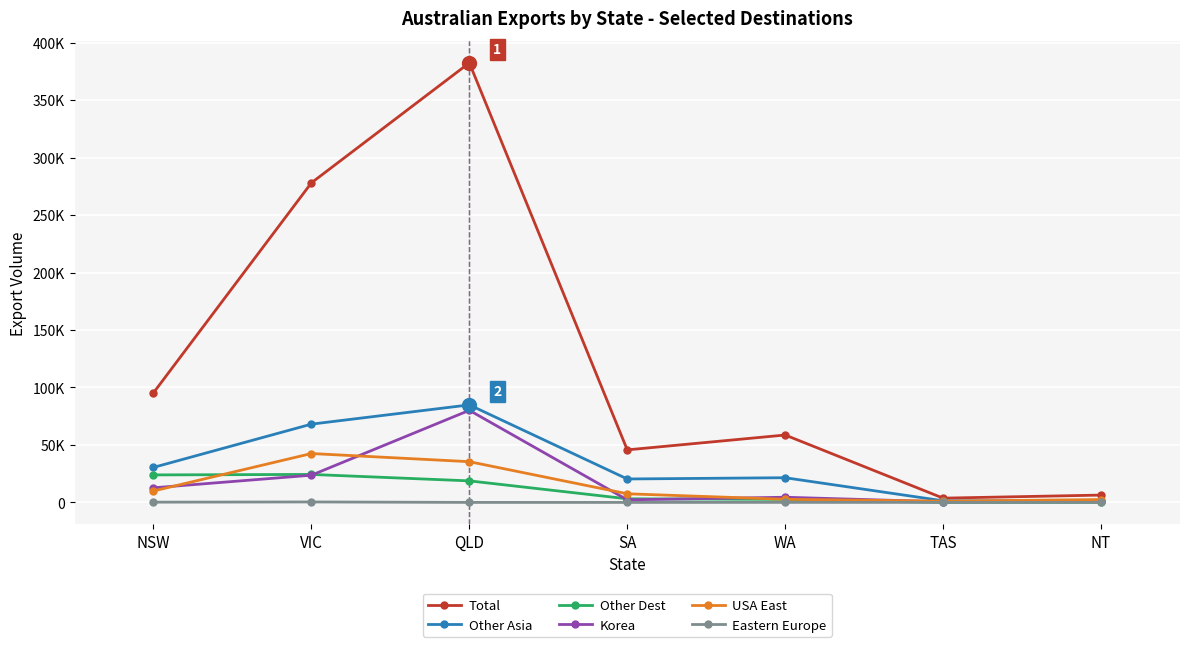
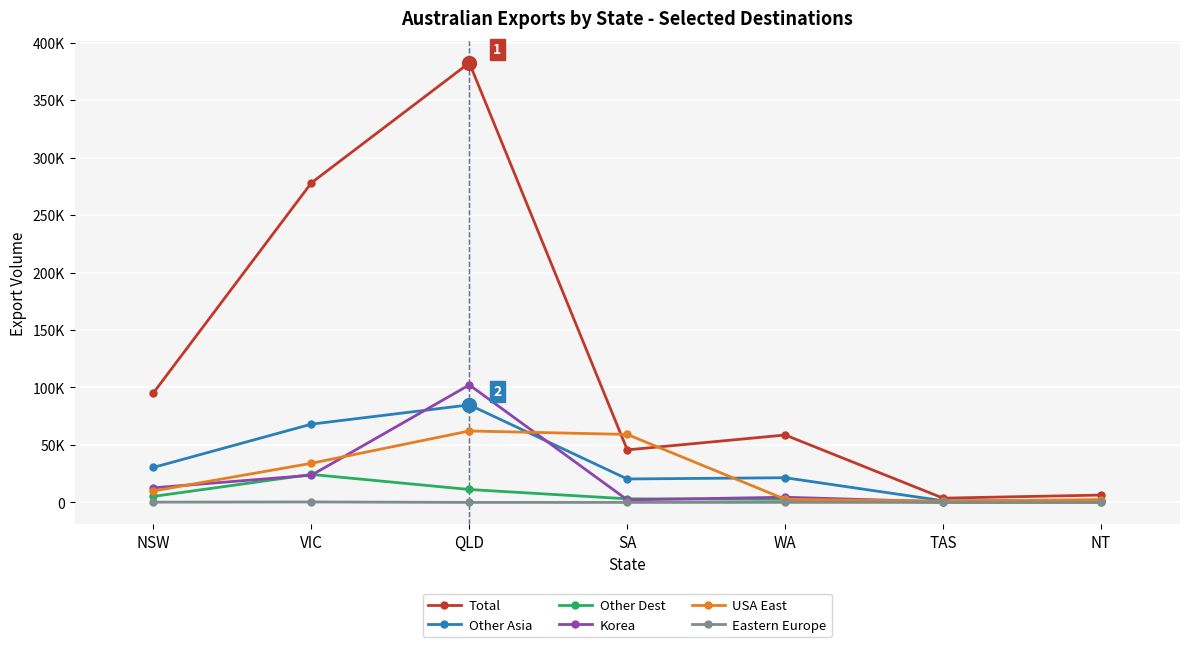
Other Dest, NSW: 24000 -> 5000
USA East, VIC: 43000 -> 34000
Other Dest, QLD: 19000 -> 11000
Korea, QLD: 80000 -> 102000
USA East, QLD: 35000 -> 62000
USA East, SA: 8000 -> 59000
